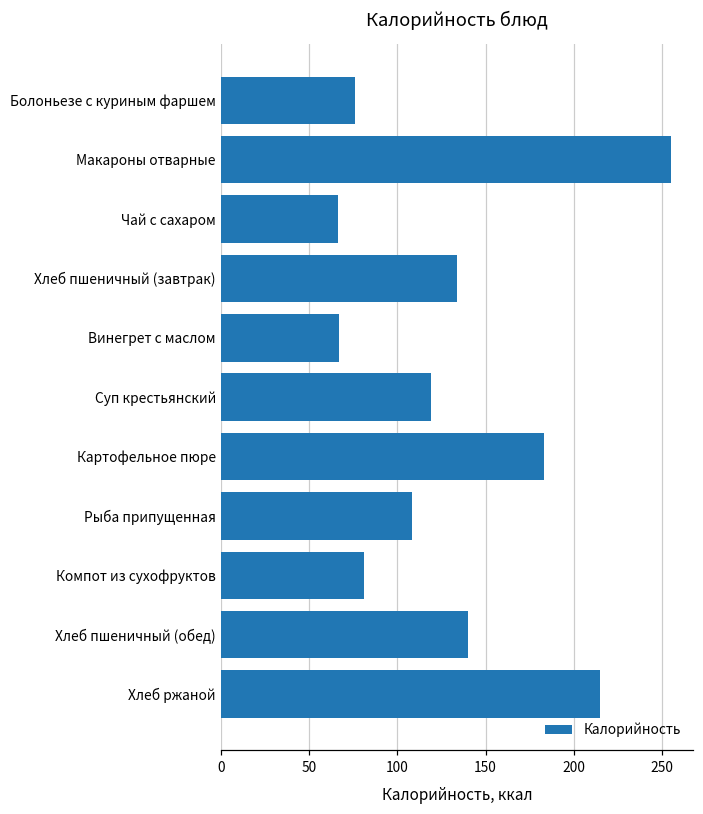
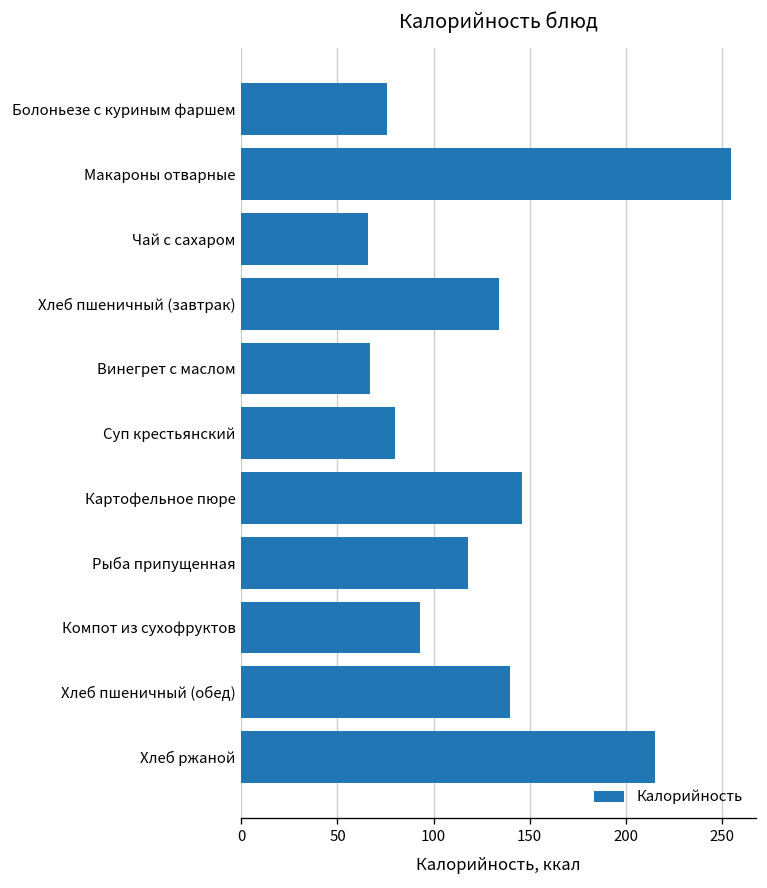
Суп крестьянский: 119 -> 80
Картофельное пюре: 183 -> 146
Рыба припущенная: 108 -> 118
Компот из сухофруктов: 81 -> 93
